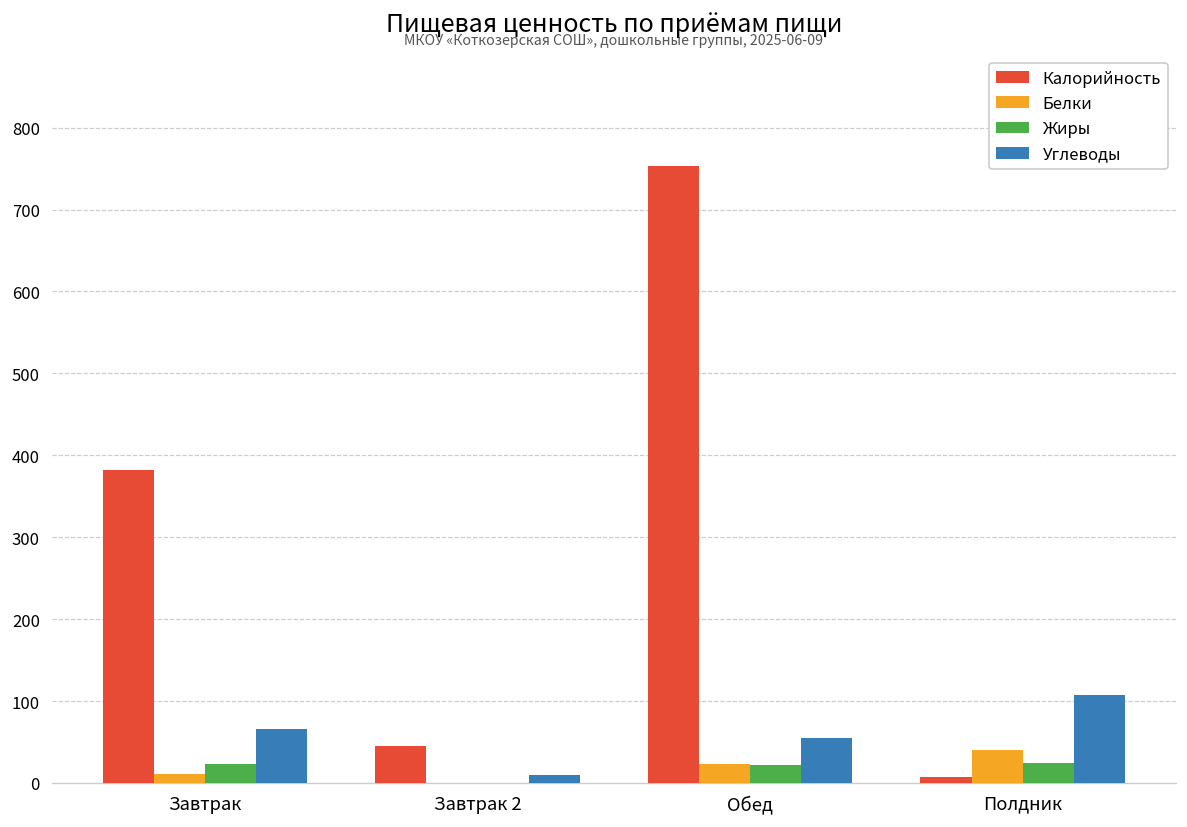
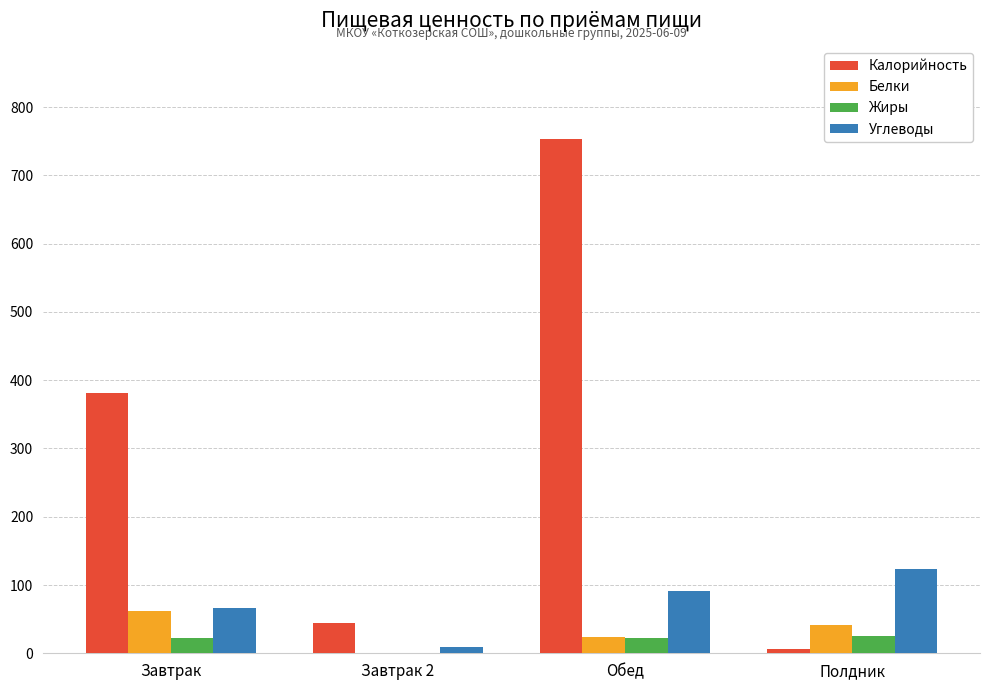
Белки, Завтрак: 10 -> 60
Углеводы, Обед: 60 -> 90
Углеводы, Полдник: 110 -> 120
